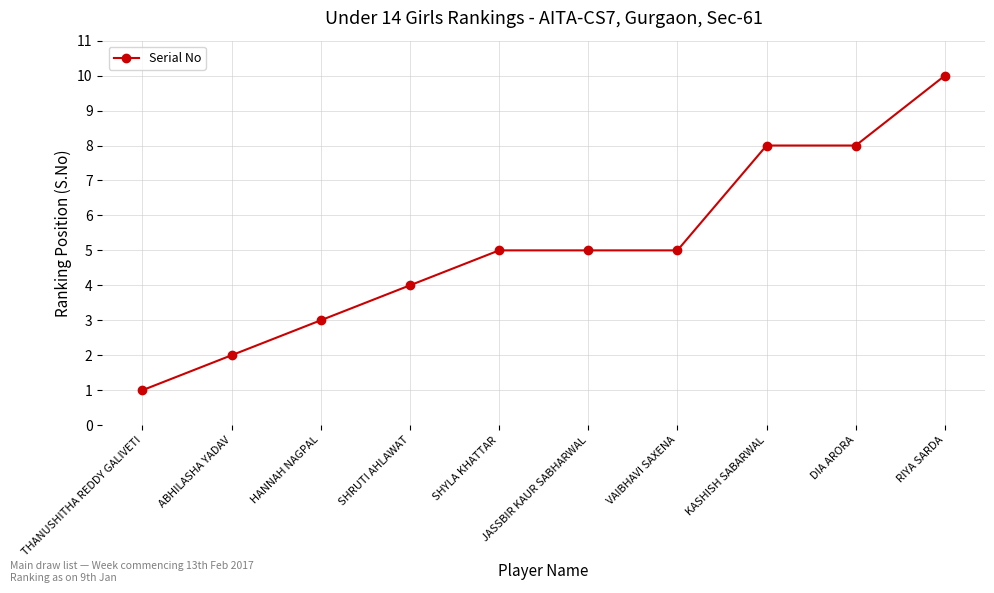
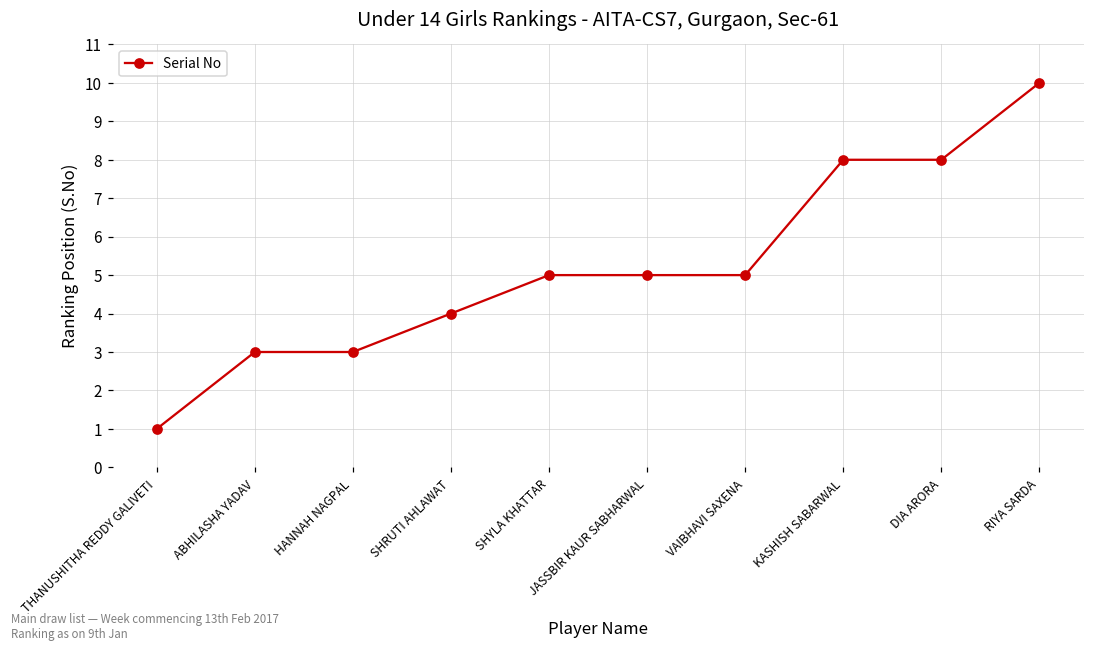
ABHILASHA YADAV: 2 -> 3
